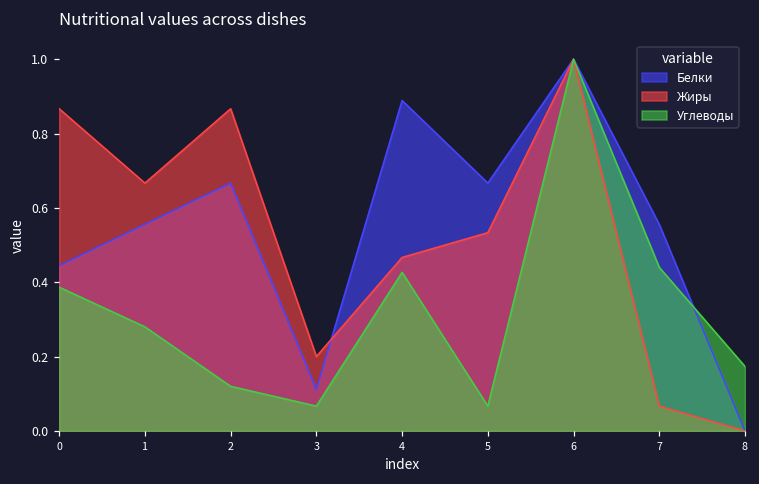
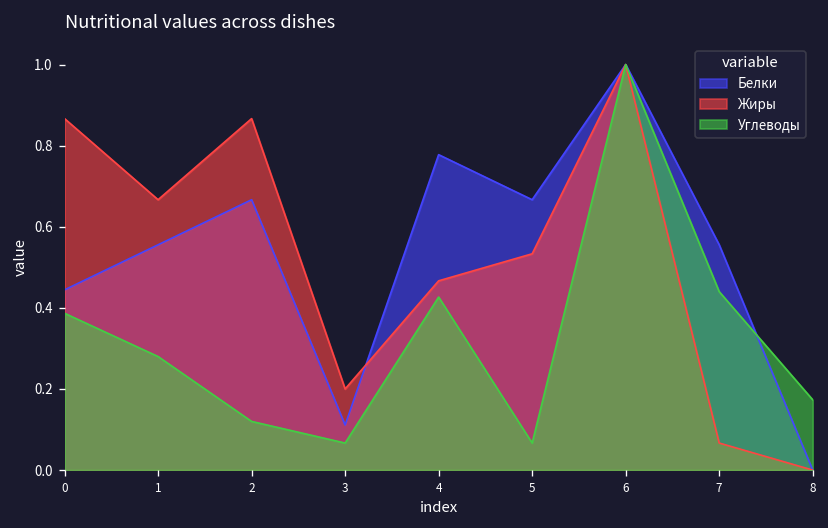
Белки, 4: 0.89 -> 0.78
